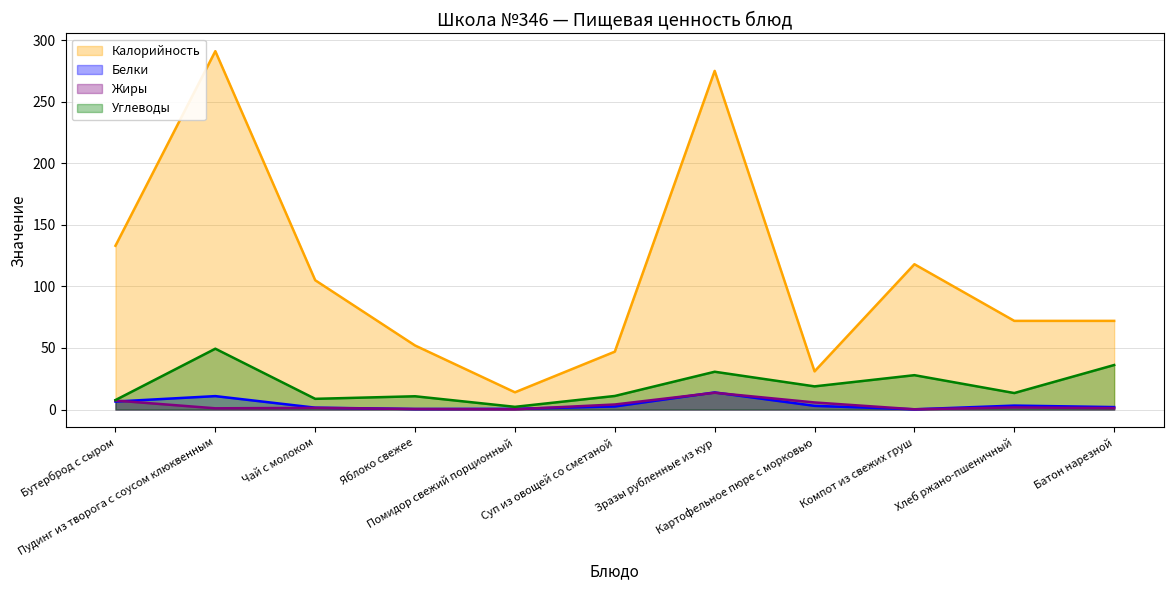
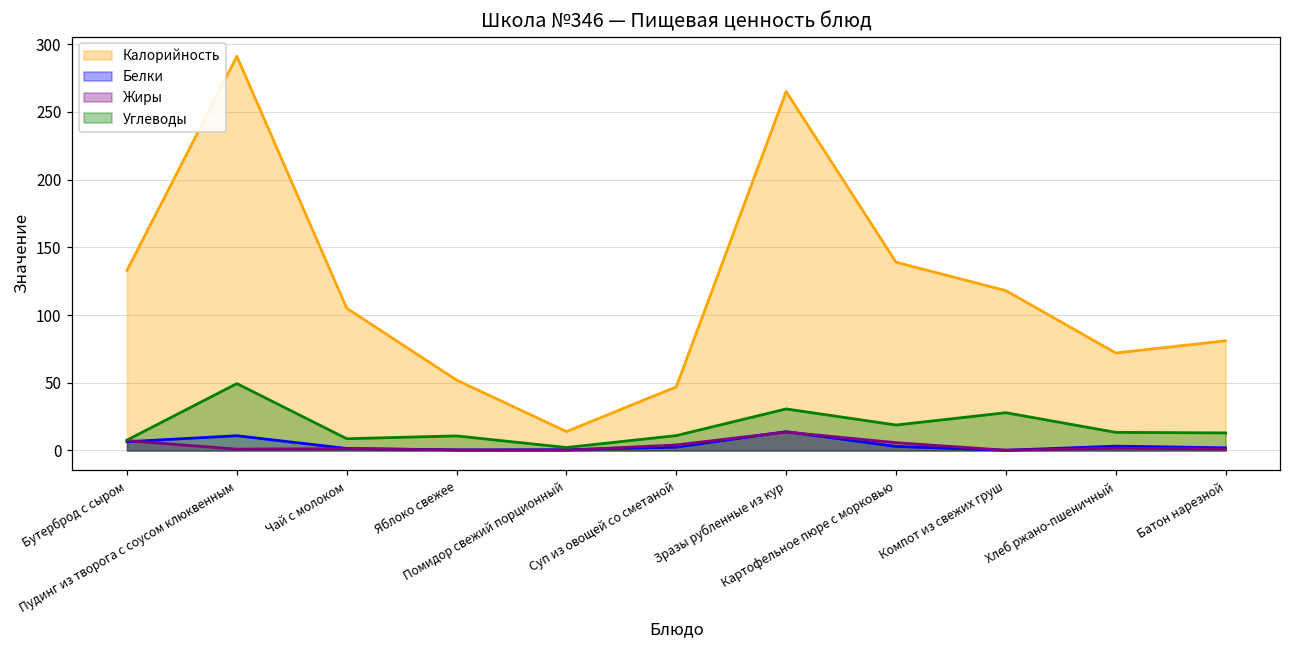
Калорийность, Зразы рубленные из кур: 275 -> 265
Калорийность, Картофельное пюре с морковью: 31 -> 139
Калорийность, Батон нарезной: 72 -> 81
Углеводы, Батон нарезной: 36 -> 13
